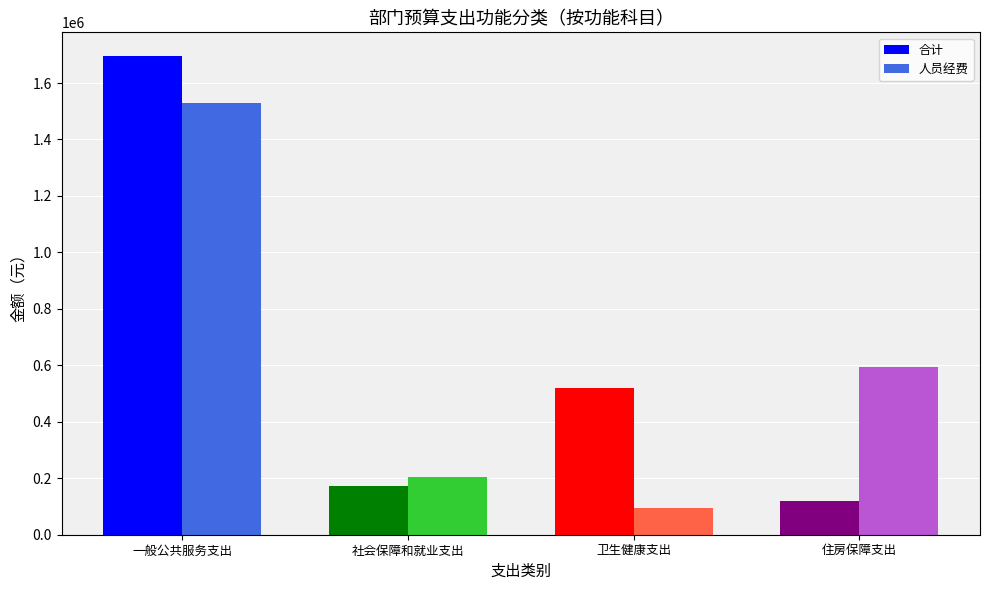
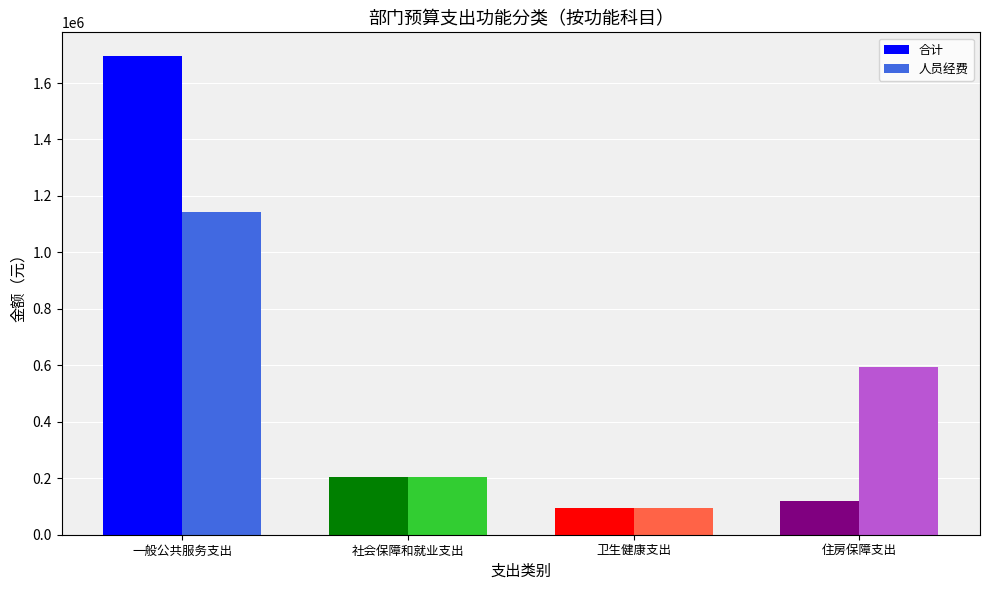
人员经费, 一般公共服务支出: 1530000 -> 1140000
合计, 社会保障和就业支出: 170000 -> 200000
合计, 卫生健康支出: 520000 -> 100000
